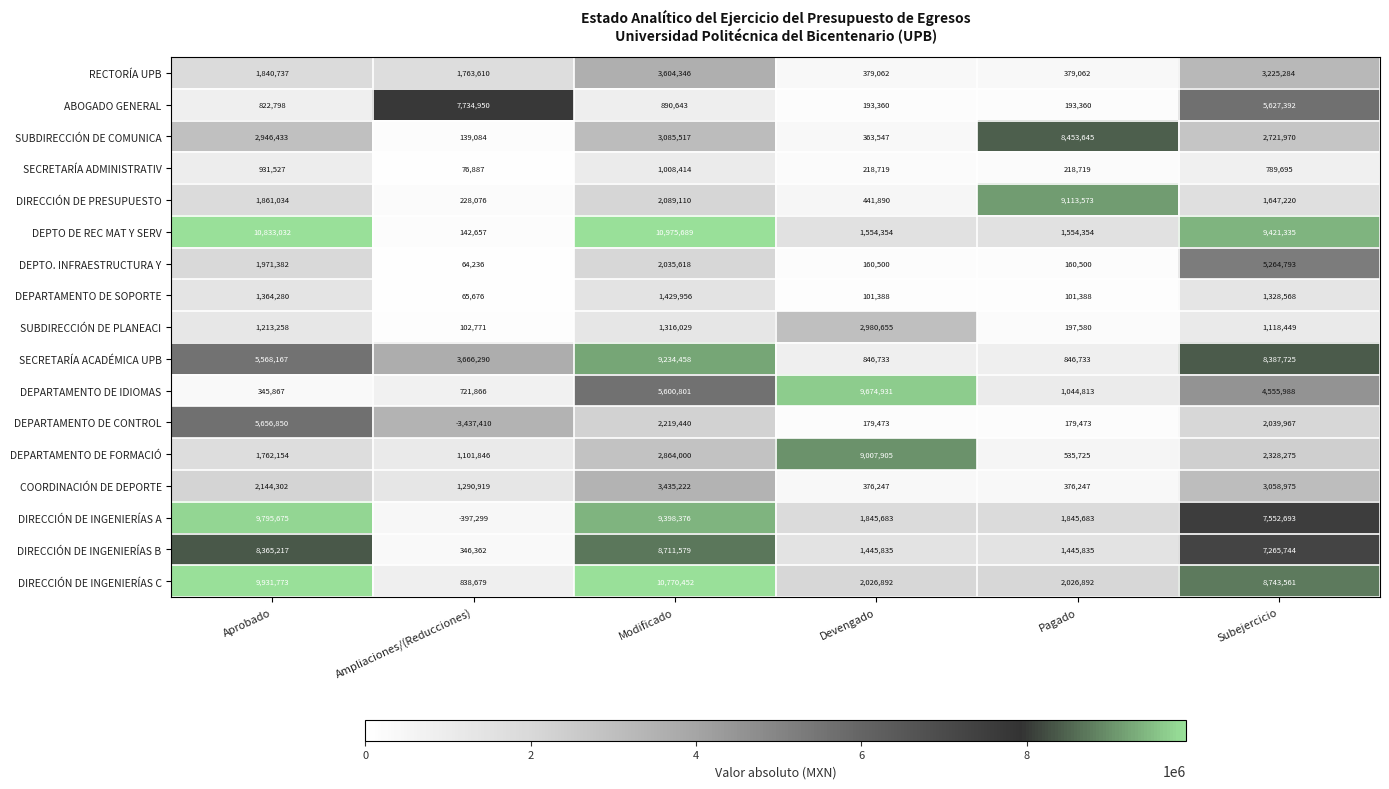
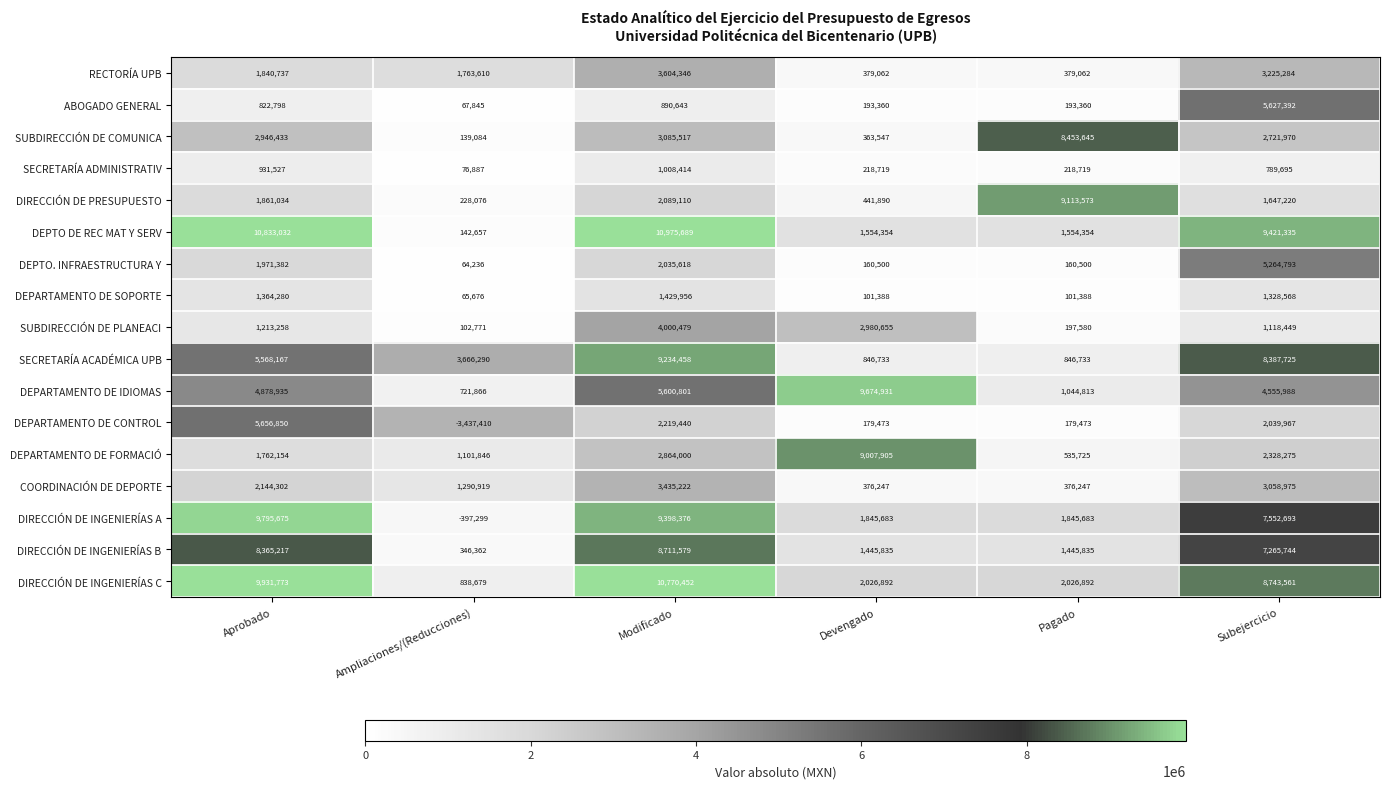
ABOGADO GENERAL, Ampliaciones/(Reducciones): 7,734,950 -> 67,845
SUBDIRECCIÓN DE PLANEACI, Modificado: 1,316,029 -> 4,000,479
DEPARTAMENTO DE IDIOMAS, Aprobado: 345,867 -> 4,878,935
